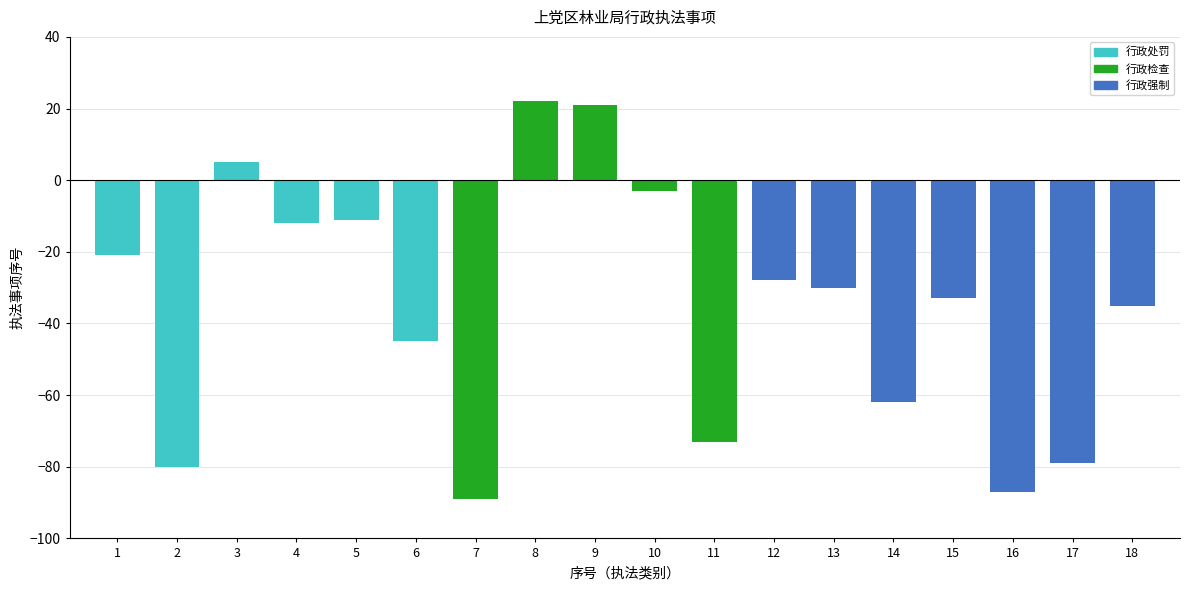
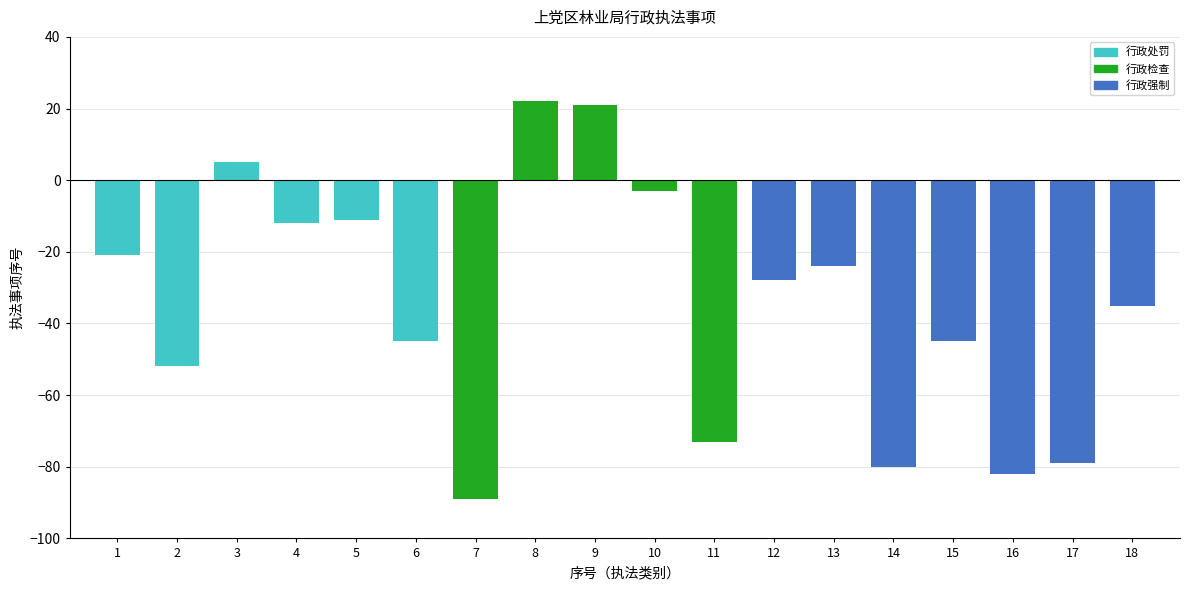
2: -80 -> -52
13: -30 -> -24
14: -62 -> -80
15: -33 -> -45
16: -87 -> -82
